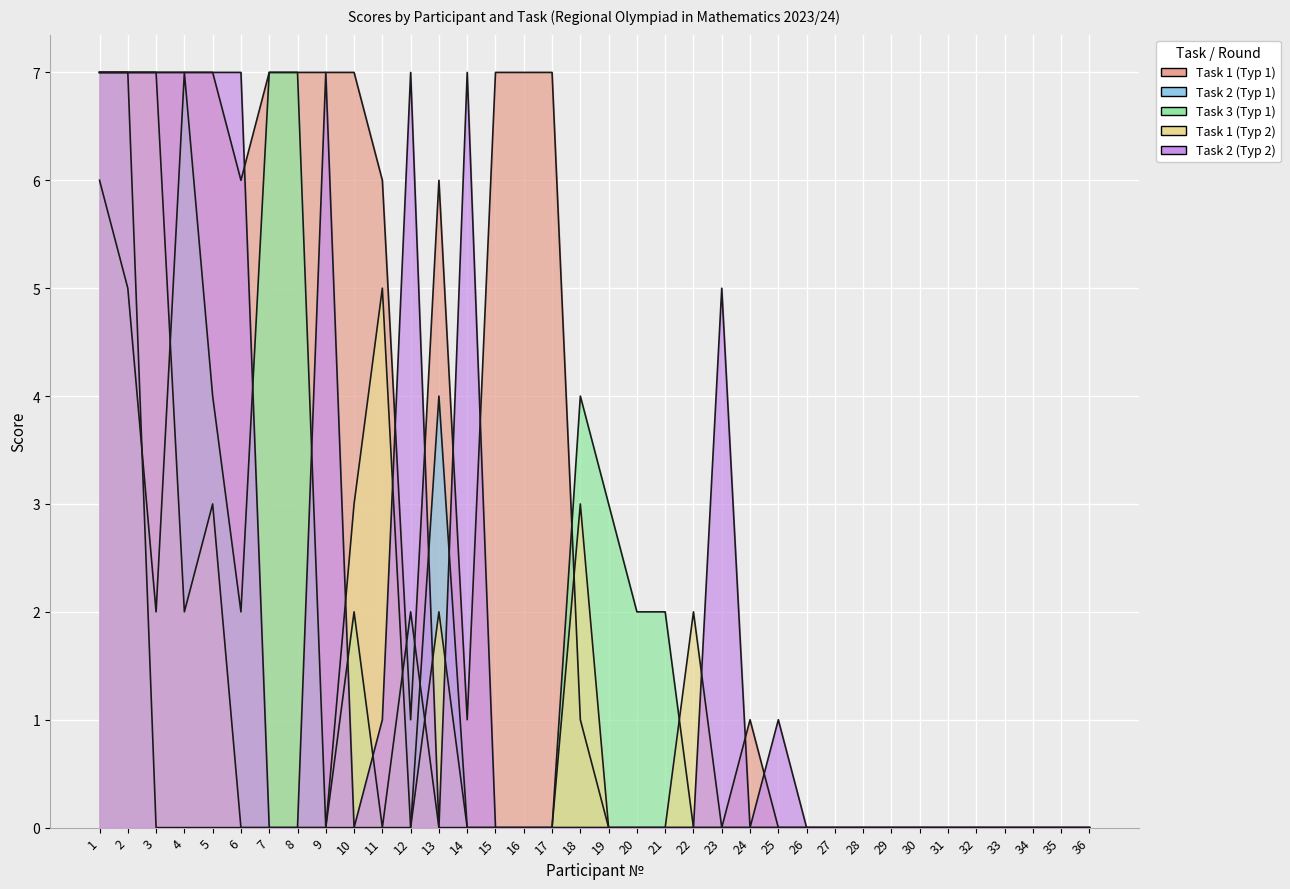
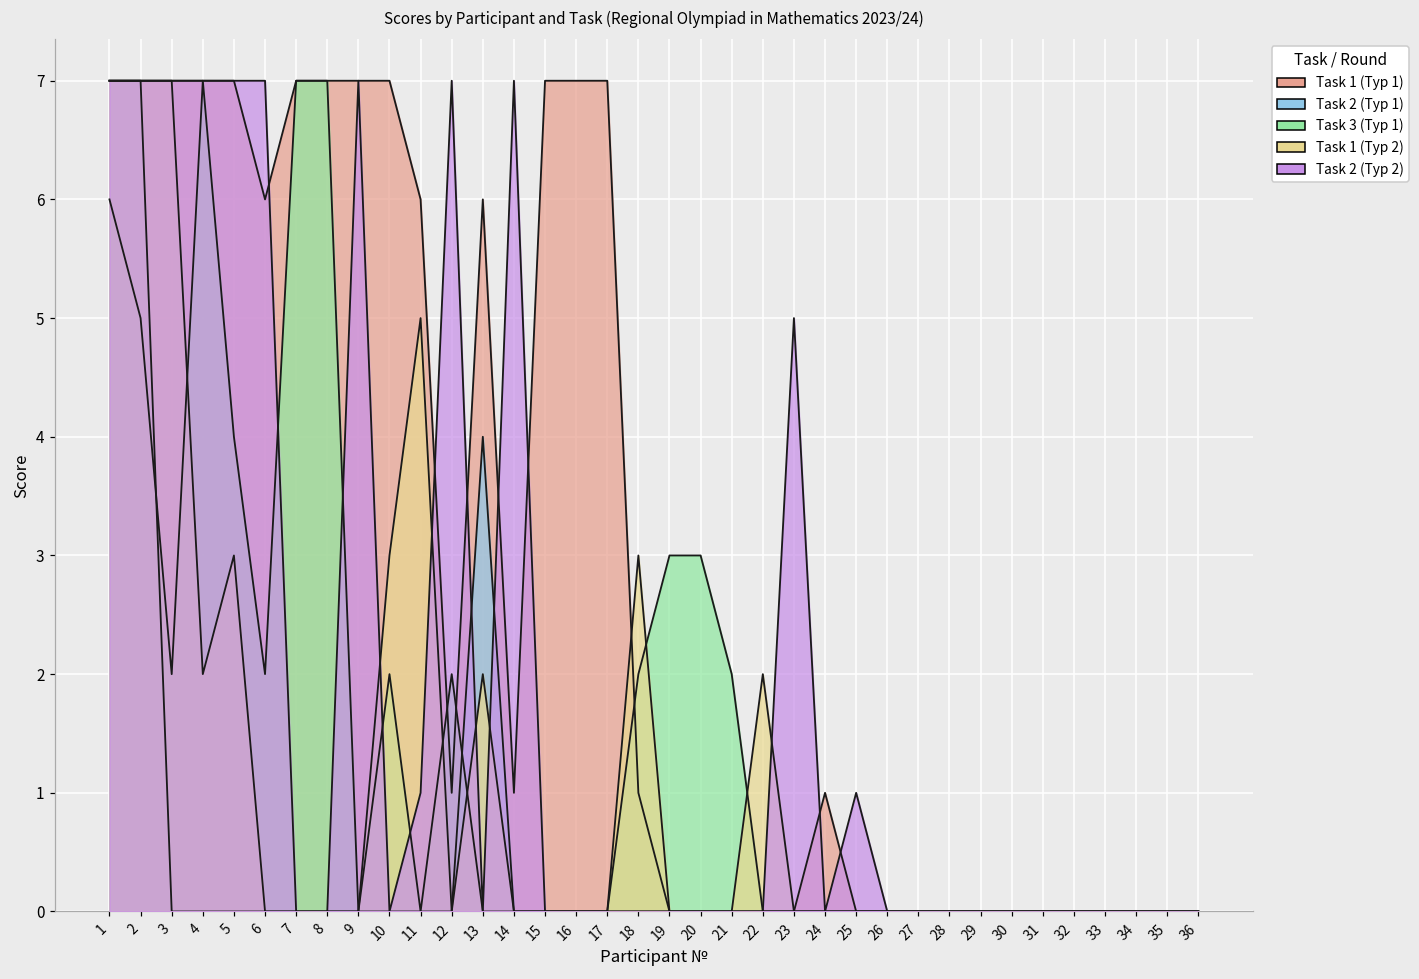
Task 3 (Тур 1), 18: 4 -> 2
Task 3 (Тур 1), 20: 2 -> 3
